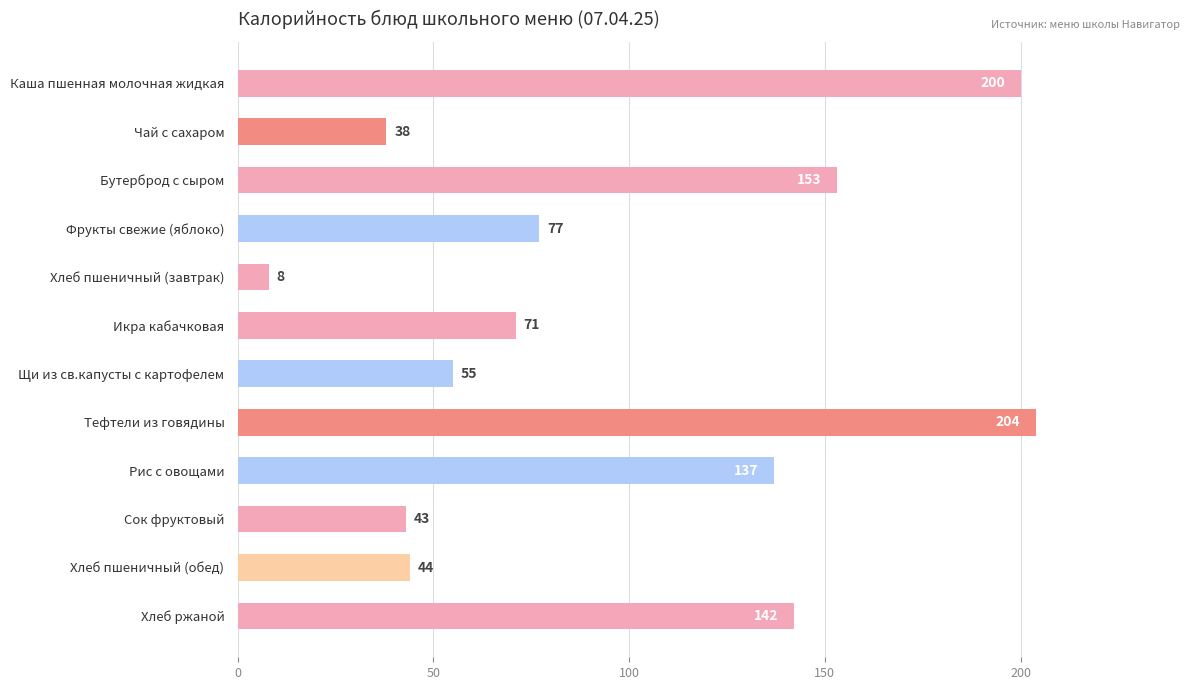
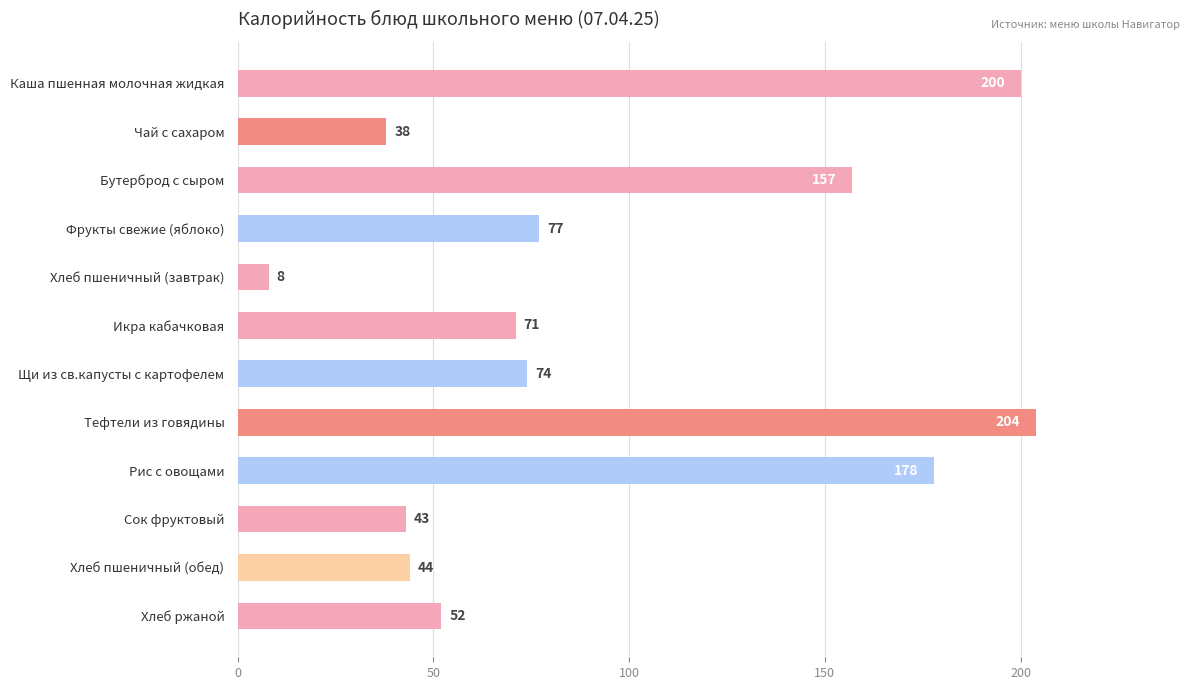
Бутерброд с сыром: 153 -> 157
Щи из св.капусты с картофелем: 55 -> 74
Рис с овощами: 137 -> 178
Хлеб ржаной: 142 -> 52
